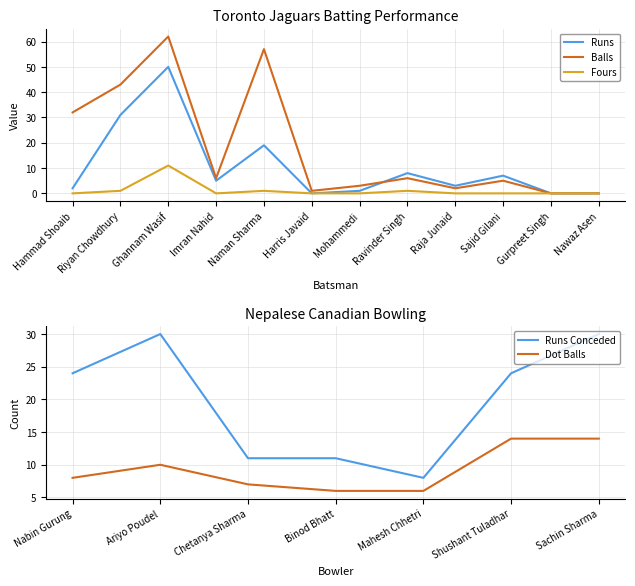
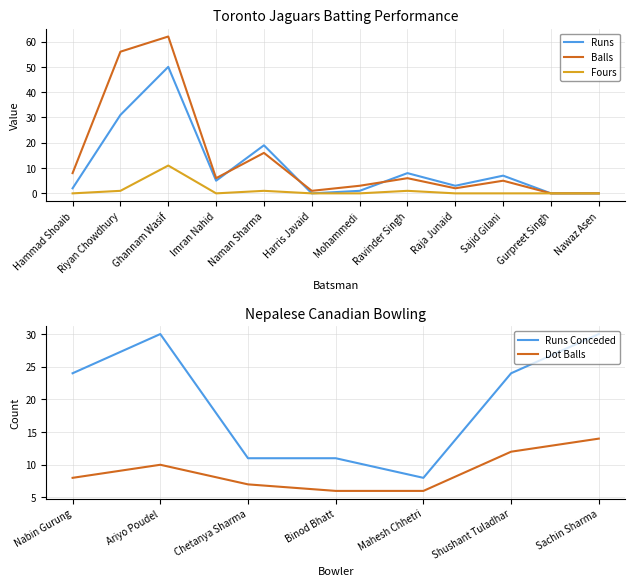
Toronto Jaguars Batting Performance, Balls, Hammad Shoaib: 32 -> 8
Toronto Jaguars Batting Performance, Balls, Riyan Chowdhury: 43 -> 56
Toronto Jaguars Batting Performance, Balls, Naman Sharma: 57 -> 16
Nepalese Canadian Bowling, Dot Balls, Shushant Tuladhar: 14 -> 12
